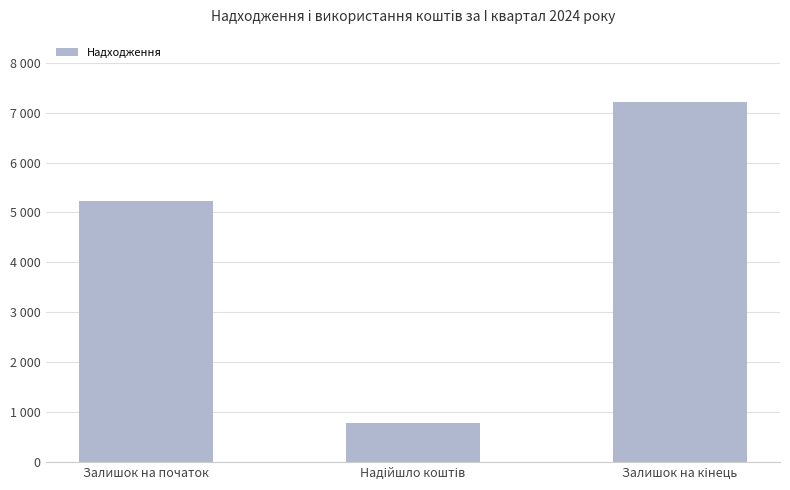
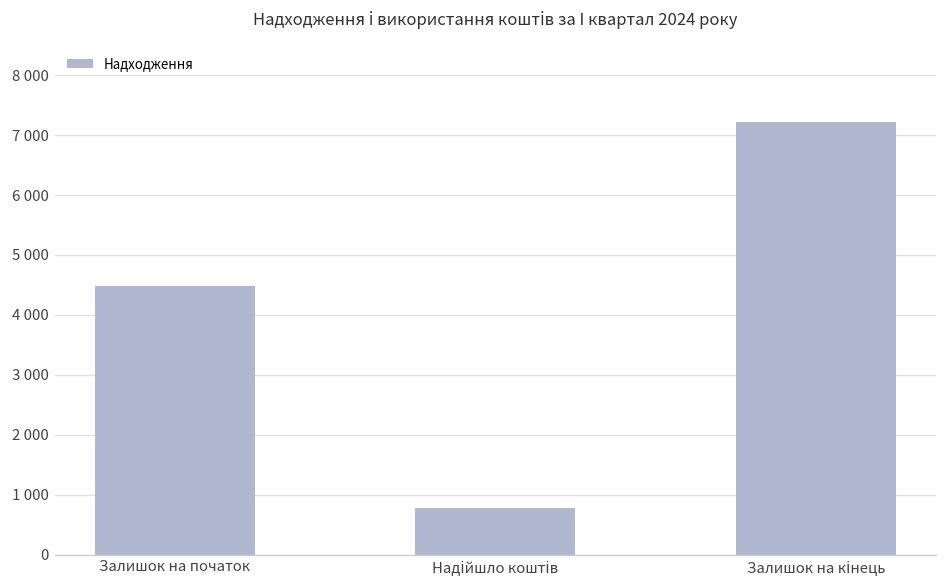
Залишок на початок: 5200 -> 4500
